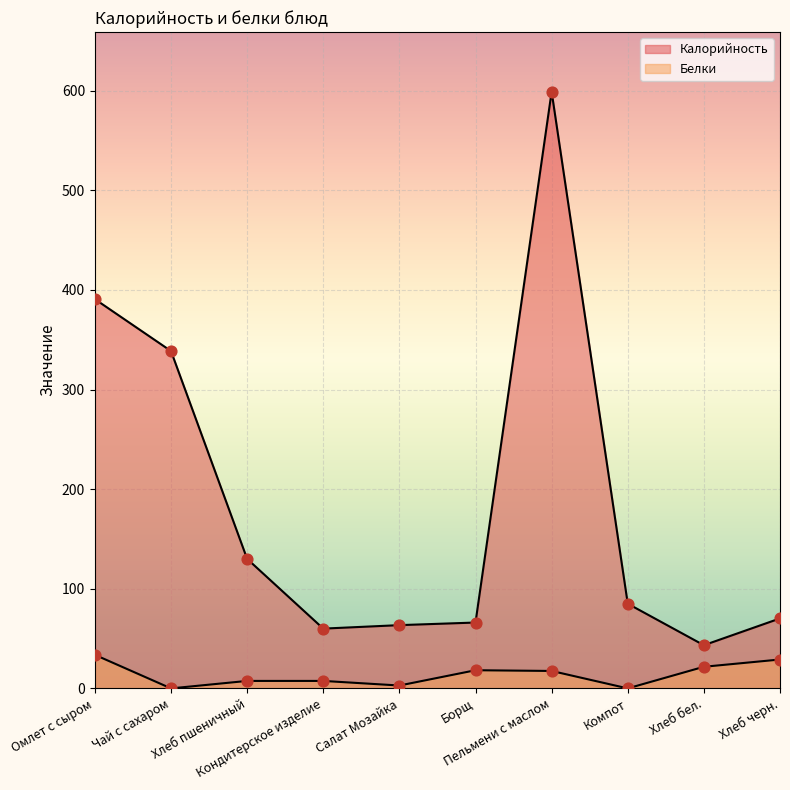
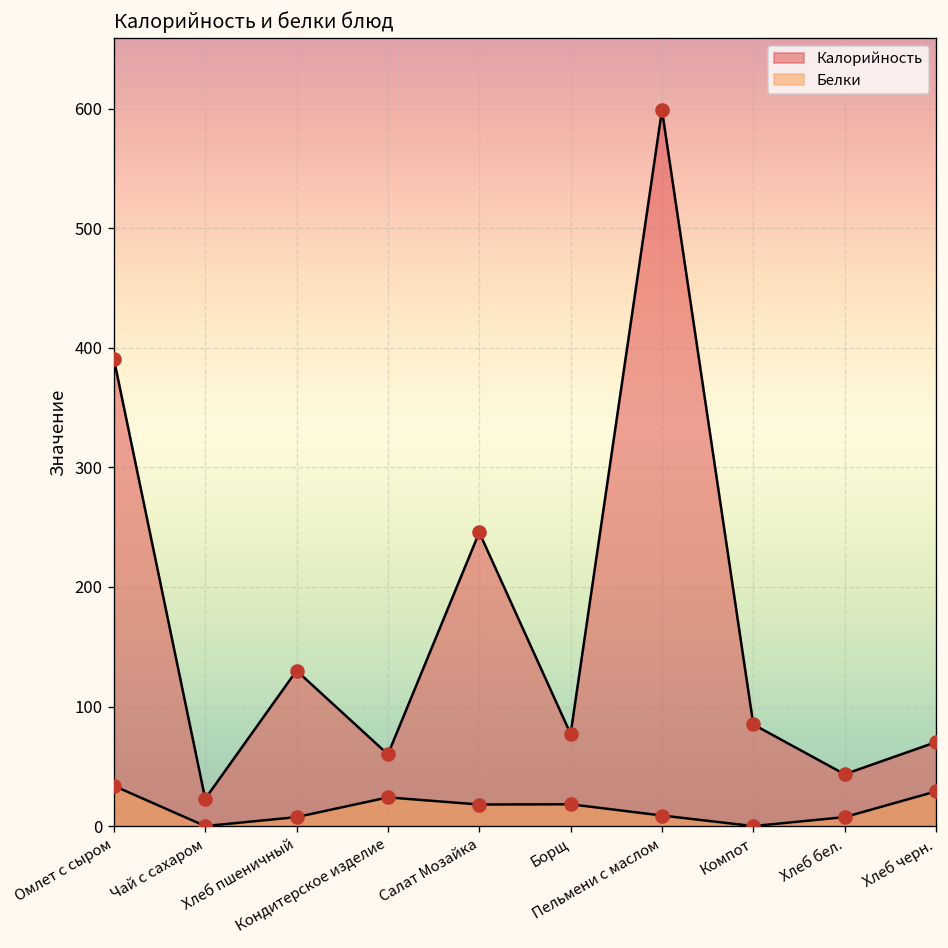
Калорийность, Чай с сахаром: 340 -> 20
Белки, Кондитерское изделие: 10 -> 20
Калорийность, Салат Мозайка: 60 -> 250
Белки, Салат Мозайка: 0 -> 20
Калорийность, Борщ: 70 -> 80
Белки, Пельмени с маслом: 20 -> 10
Белки, Хлеб бел.: 20 -> 10
